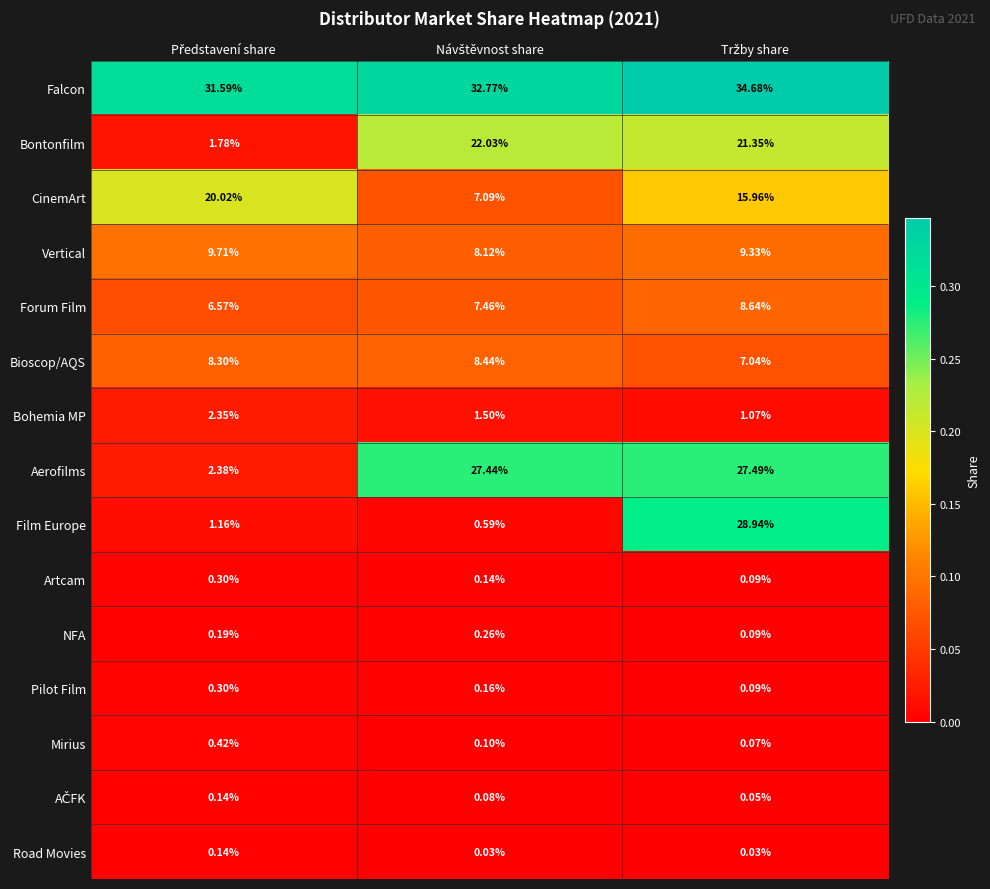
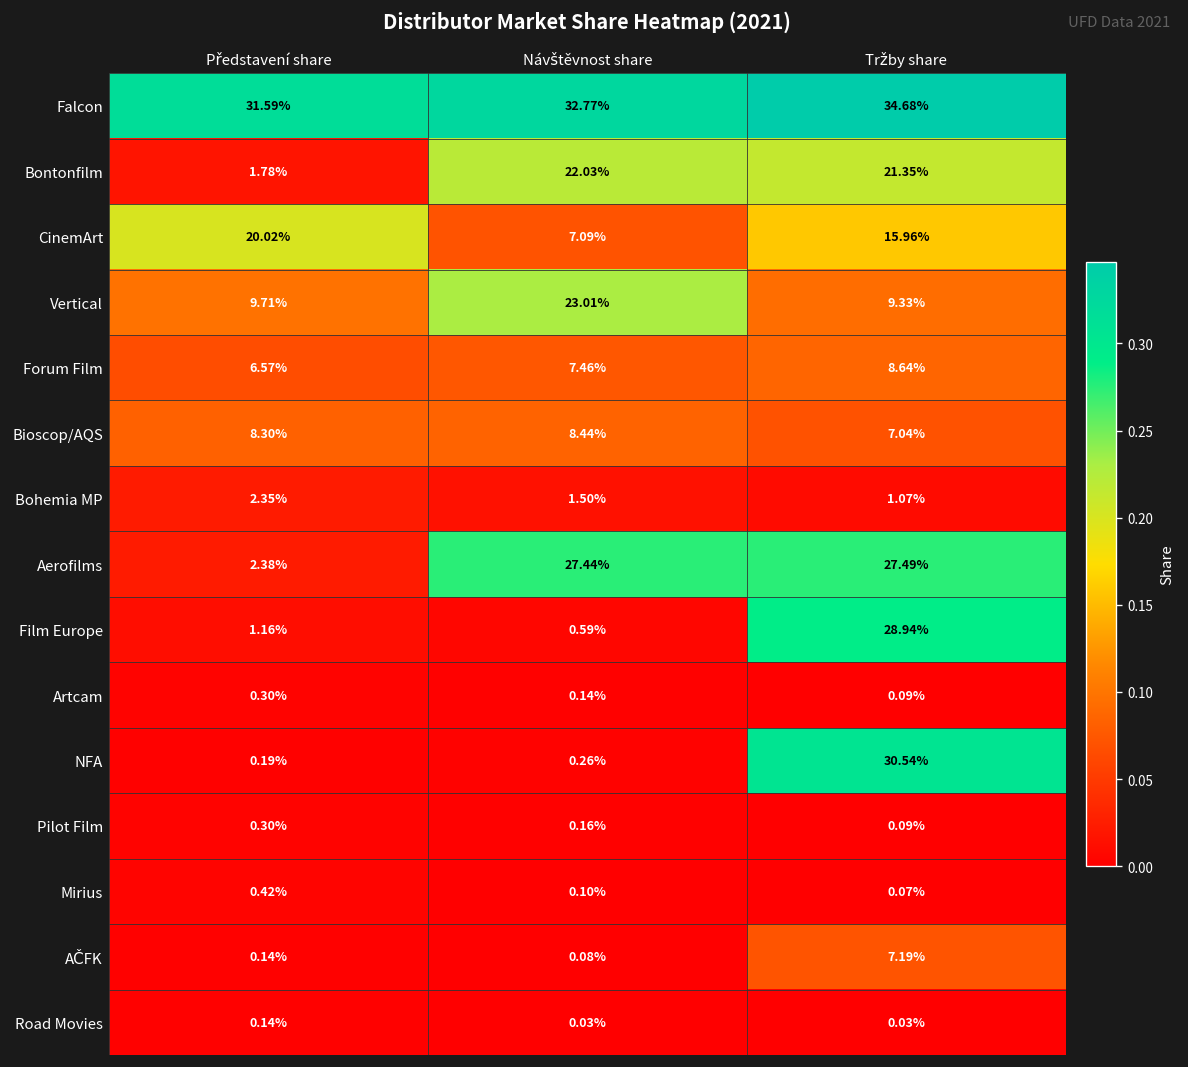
Vertical, Návštěvnost share: 8.12% -> 23.01%
NFA, Tržby share: 0.09% -> 30.54%
AČFK, Tržby share: 0.05% -> 7.19%
